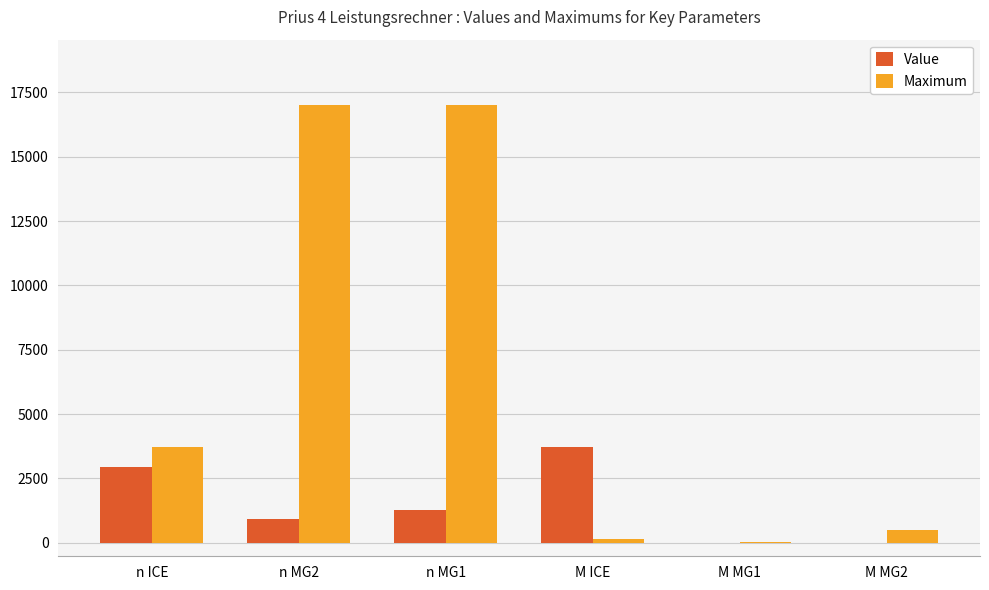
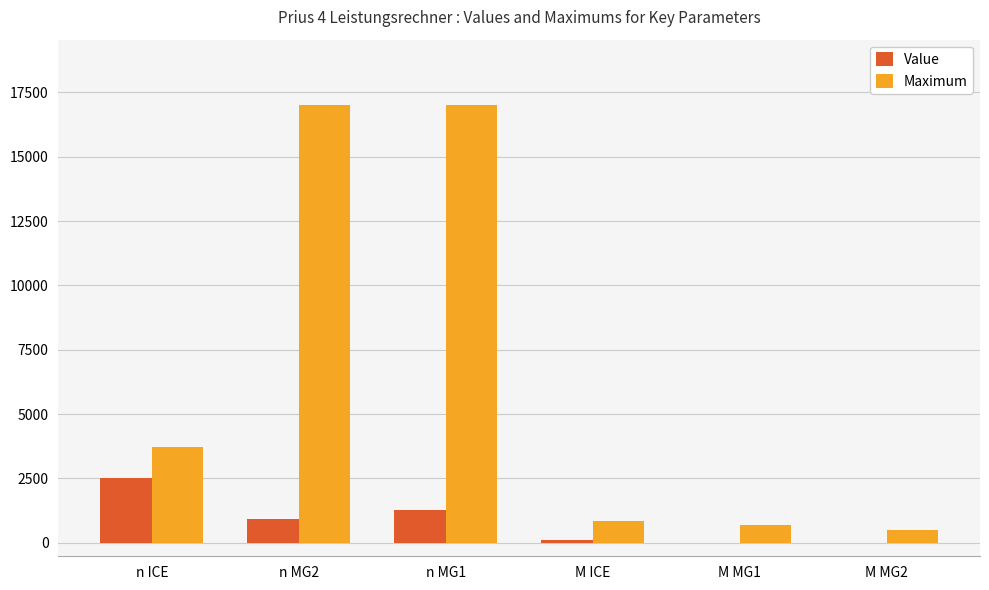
Value, n ICE: 2900 -> 2500
Value, M ICE: 3700 -> 100
Maximum, M ICE: 100 -> 900
Maximum, M MG1: 0 -> 700
